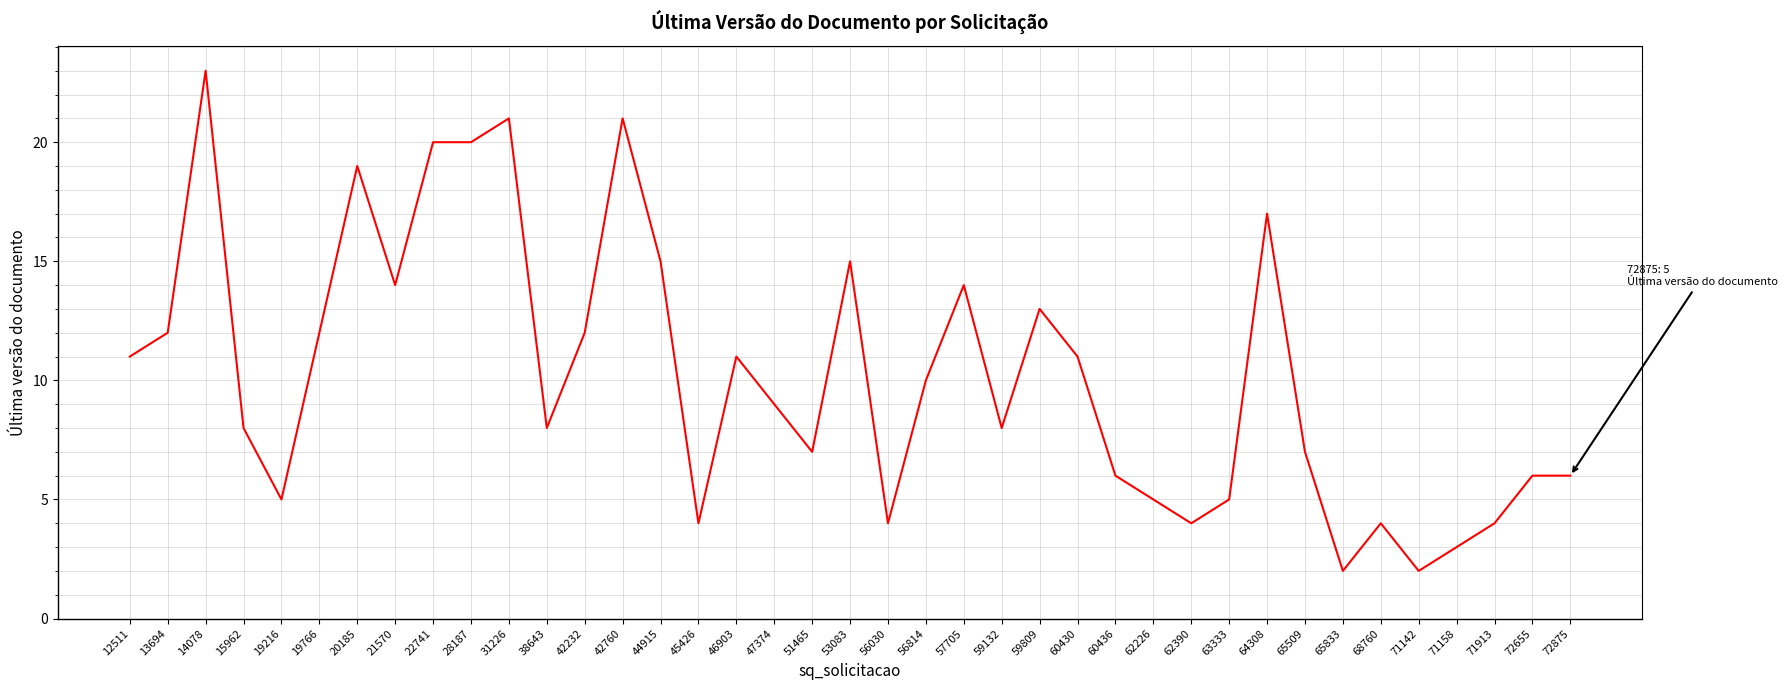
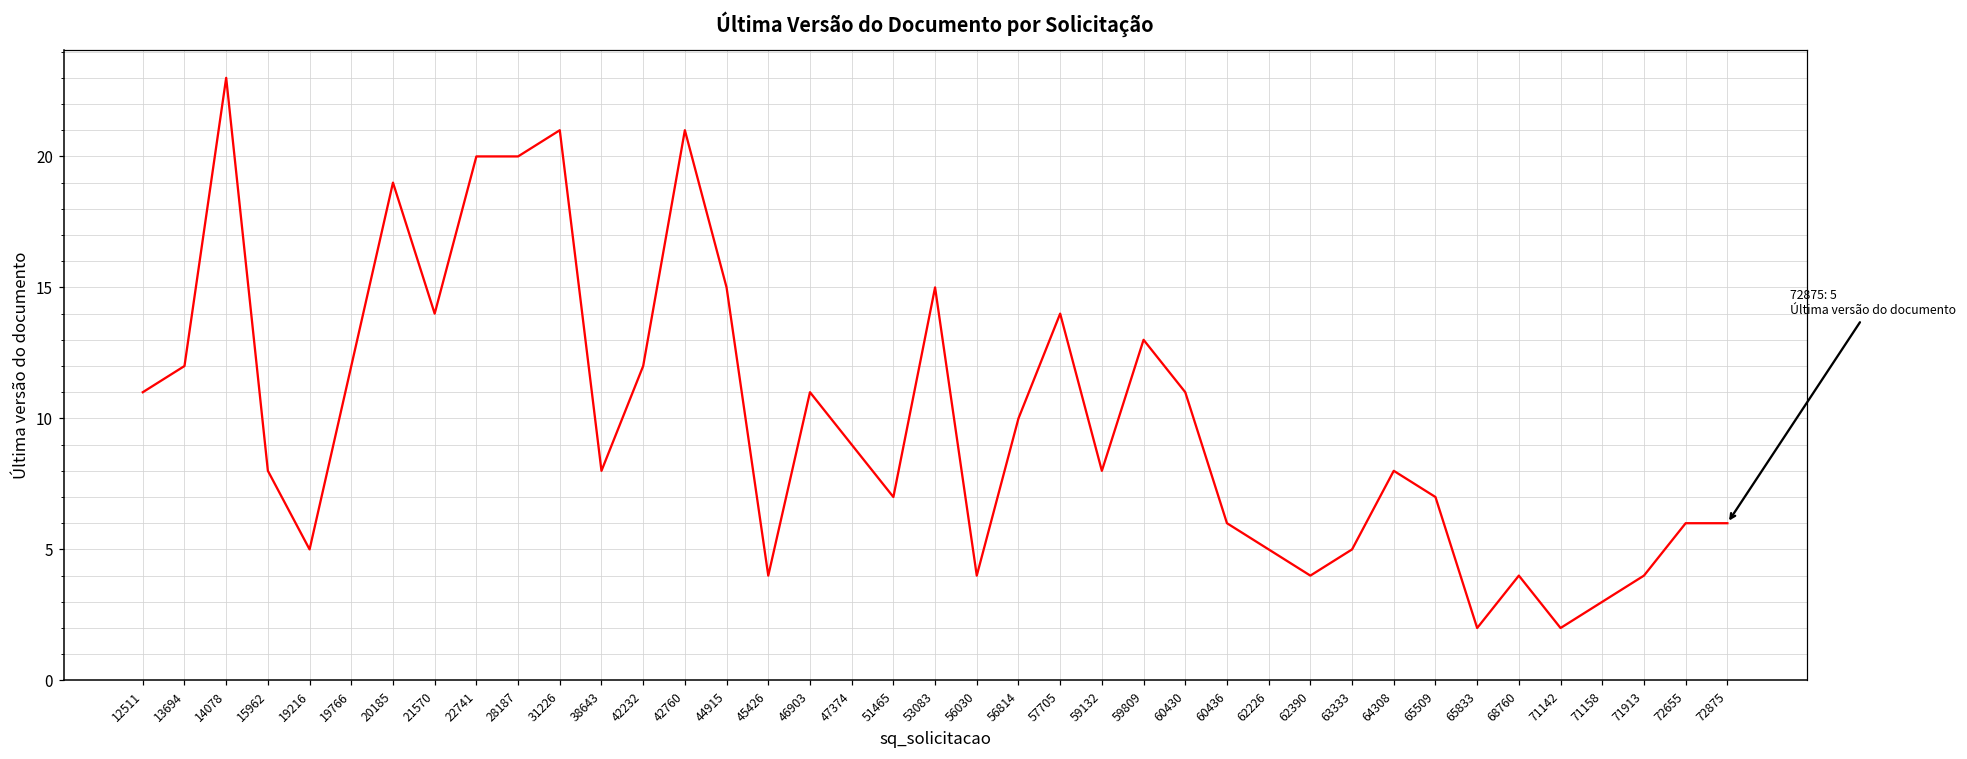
64308: 17 -> 8
